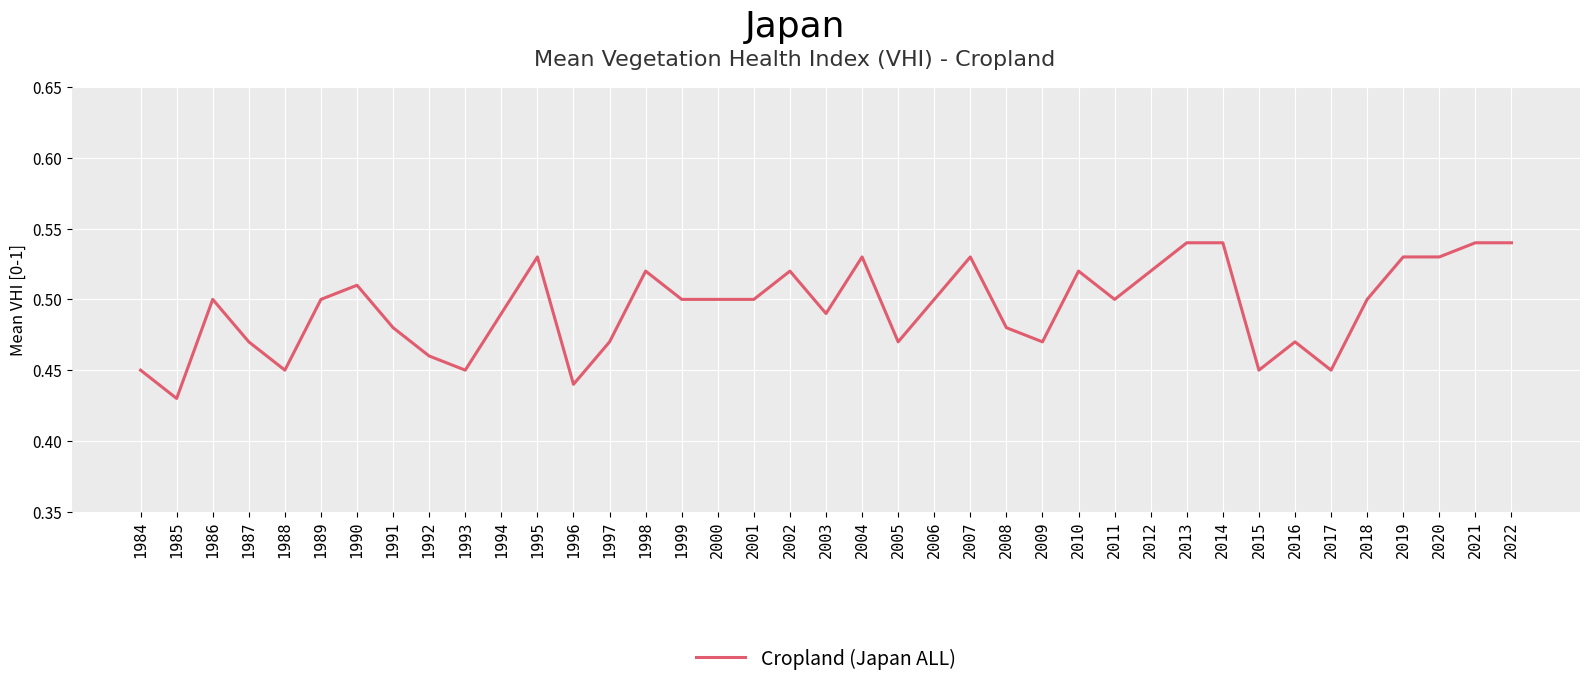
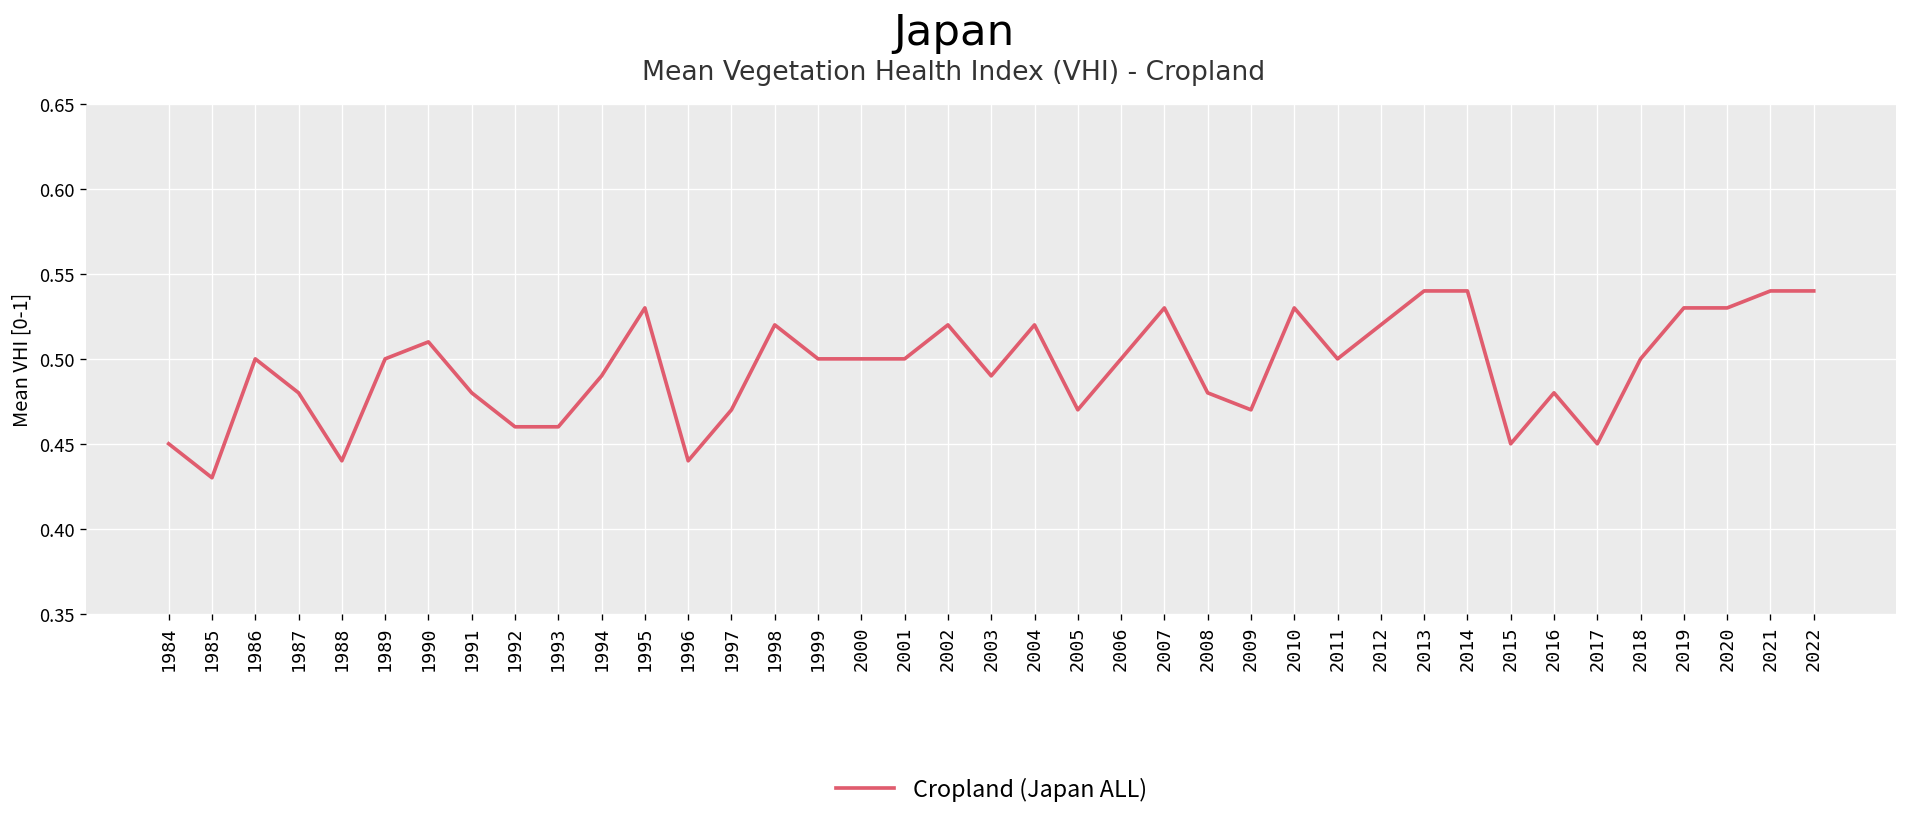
1987: 0.47 -> 0.48
1988: 0.45 -> 0.44
1993: 0.45 -> 0.46
2004: 0.53 -> 0.52
2010: 0.52 -> 0.53
2016: 0.47 -> 0.48
